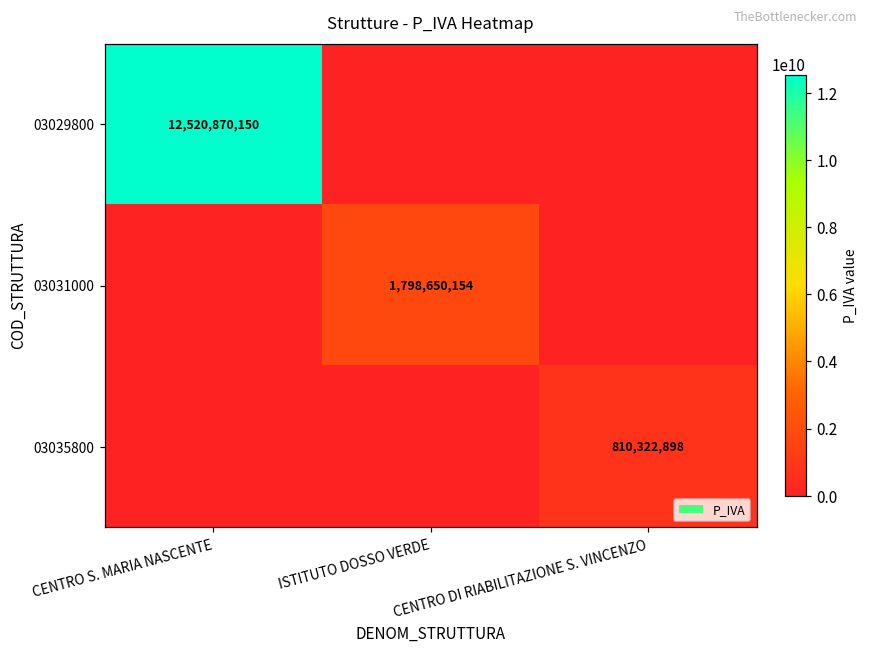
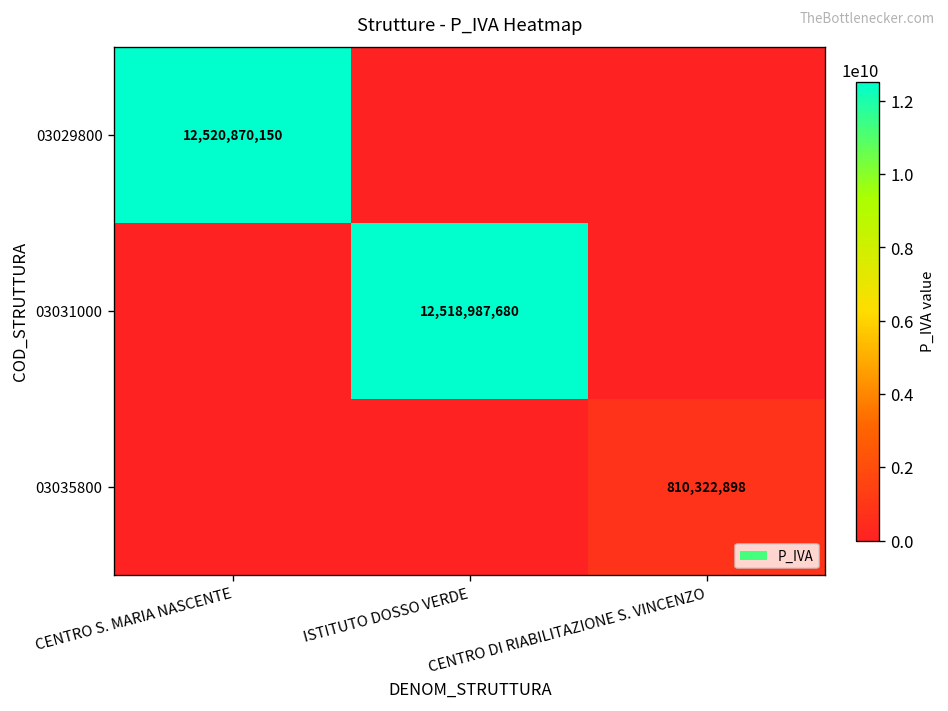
03031000, ISTITUTO DOSSO VERDE: 1,798,650,154 -> 12,518,987,680
